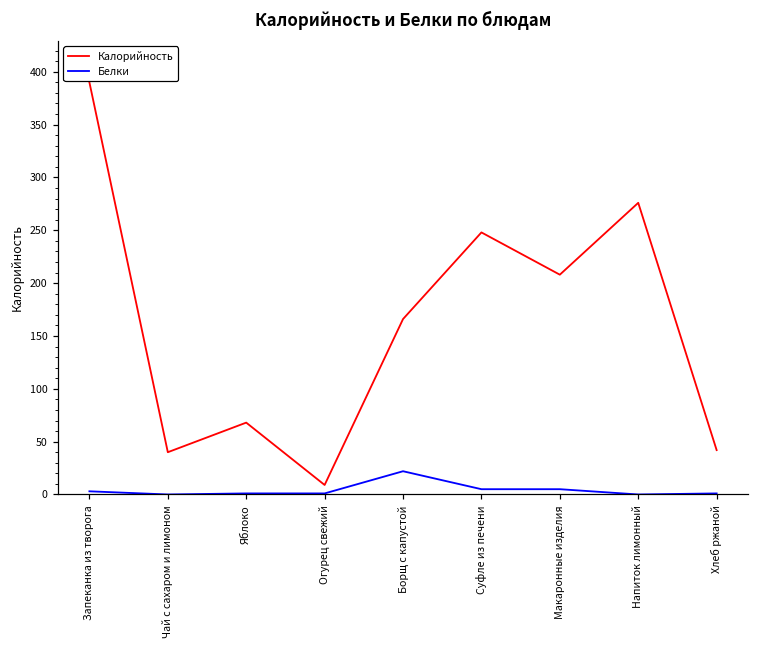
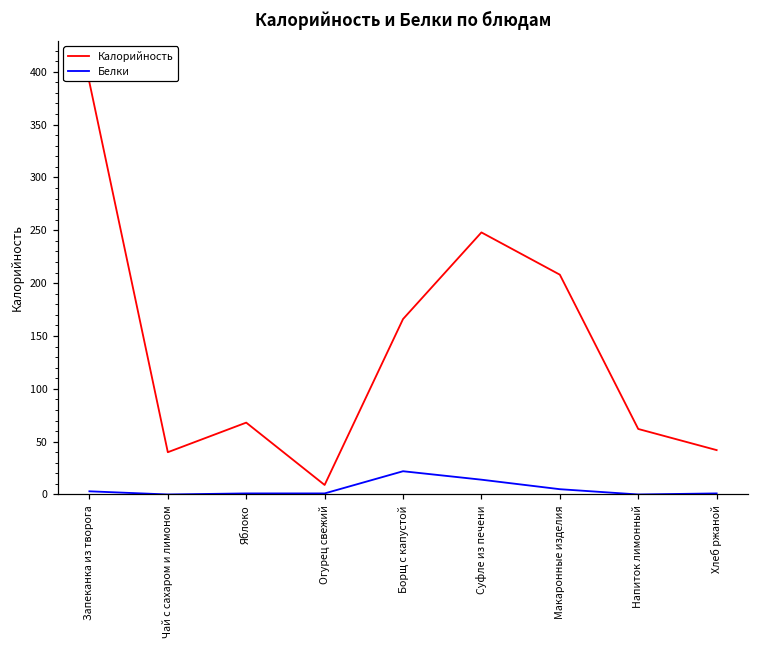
Белки, Суфле из печени: 5 -> 14
Калорийность, Напиток лимонный: 280 -> 60
